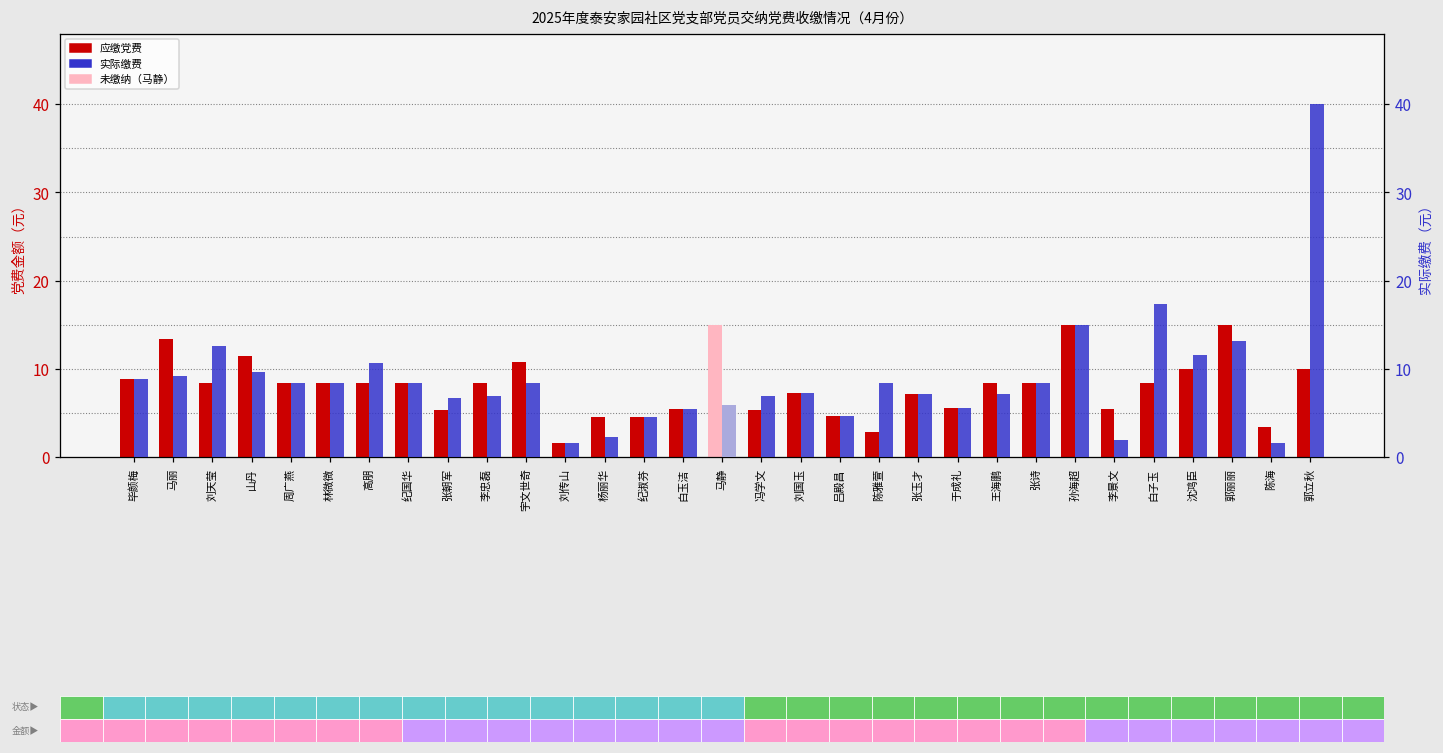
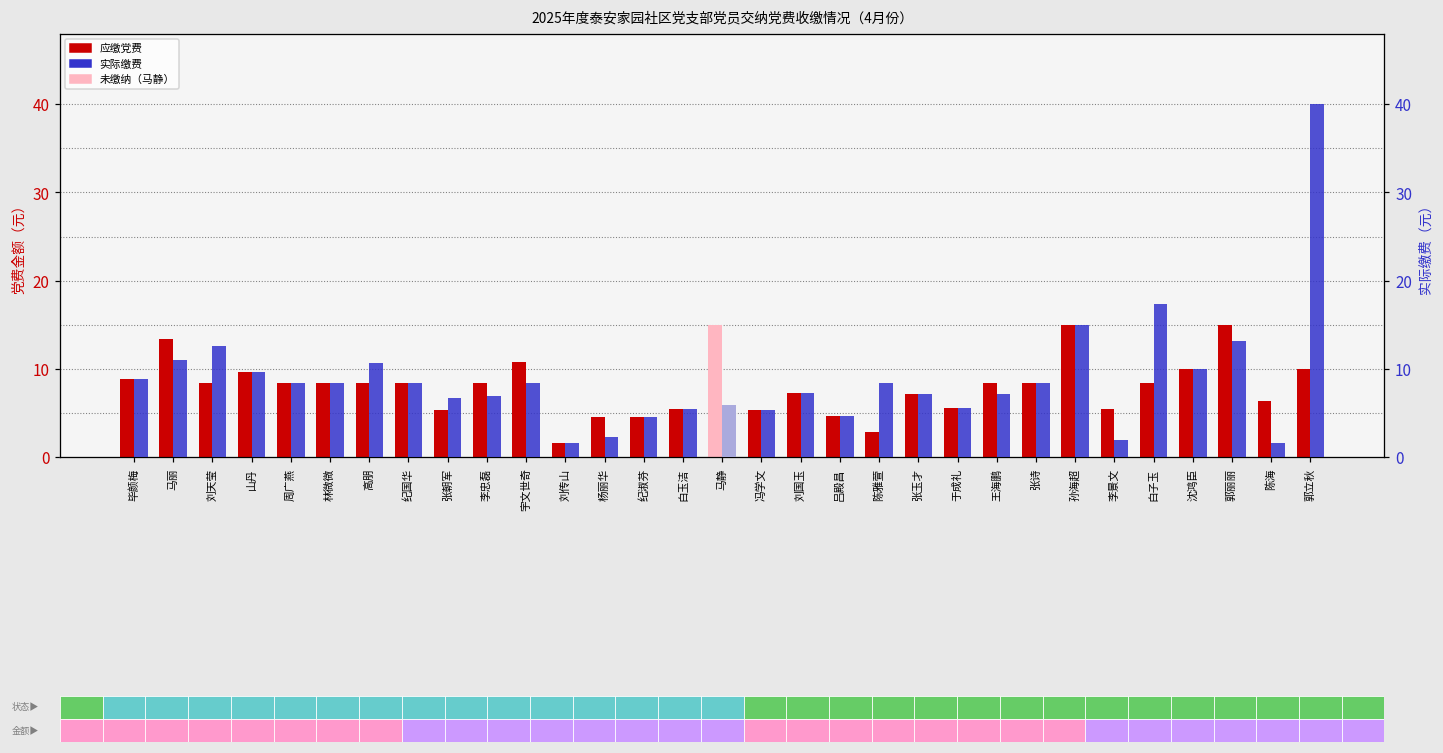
应缴党费, 山丹: 12 -> 10
应缴党费, 陈海: 3 -> 6
实际缴费, 马丽: 9 -> 11
实际缴费, 冯学文: 7 -> 5
实际缴费, 沈鸿臣: 12 -> 10
